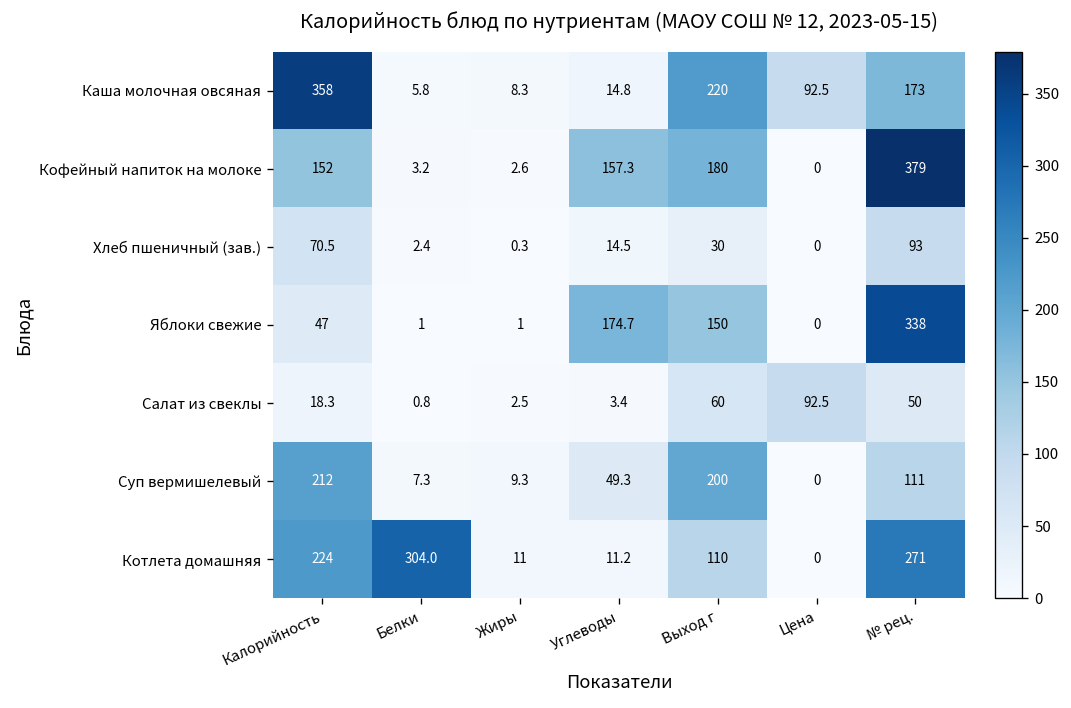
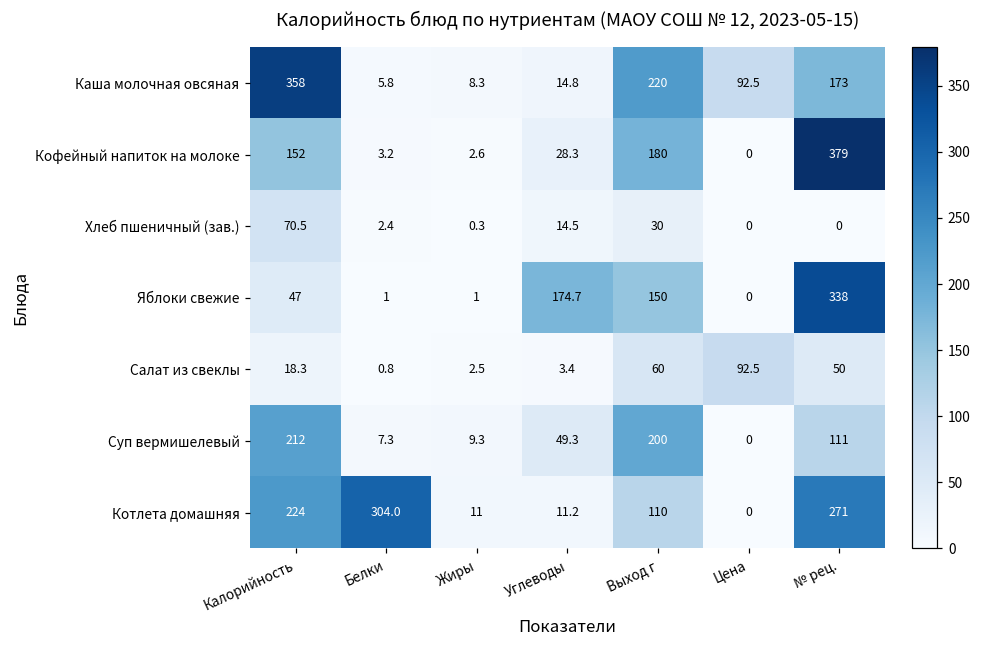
Кофейный напиток на молоке, Углеводы: 157.3 -> 28.3
Хлеб пшеничный (зав.), № рец.: 93 -> 0
